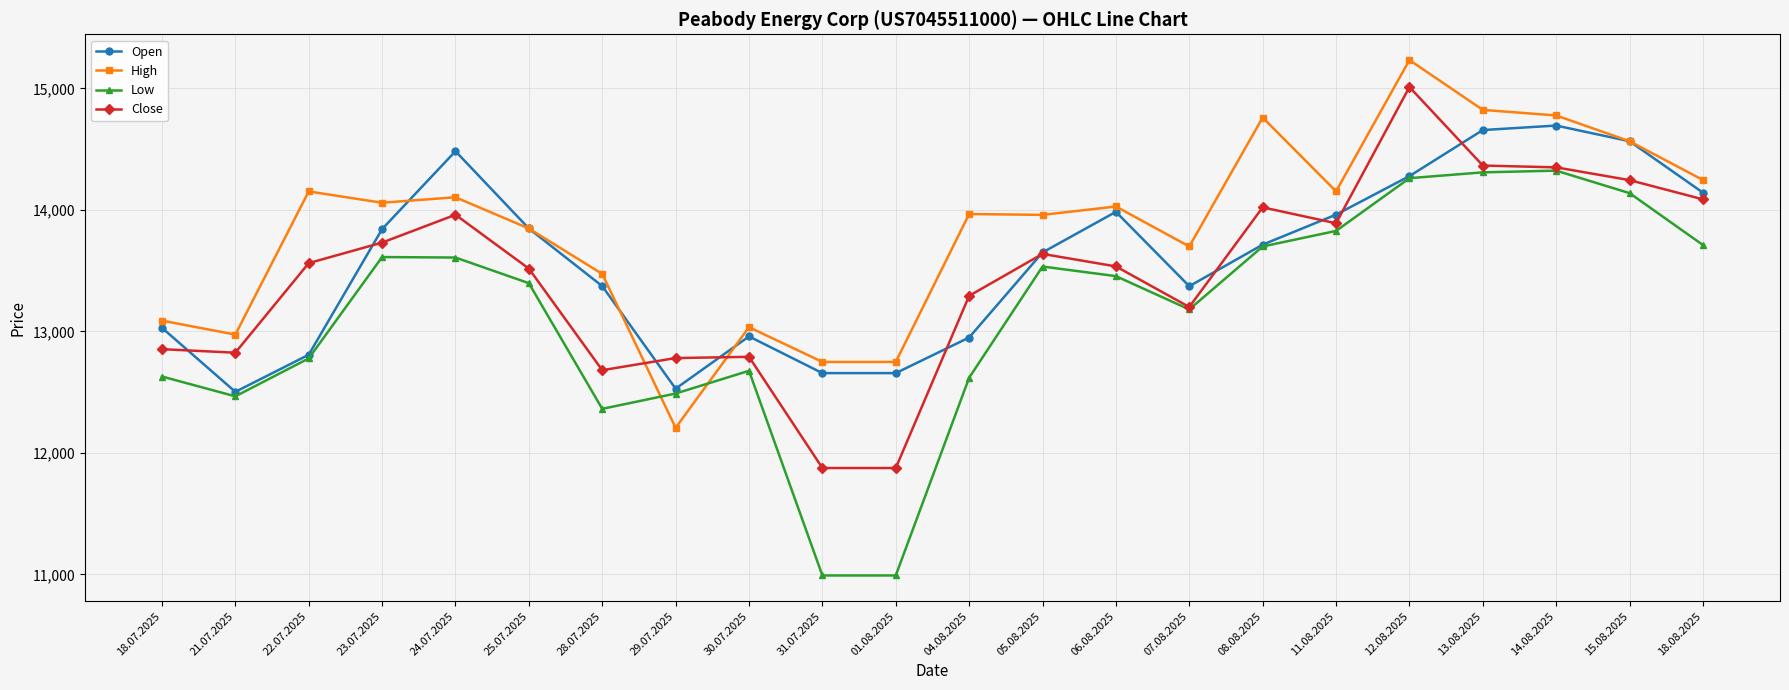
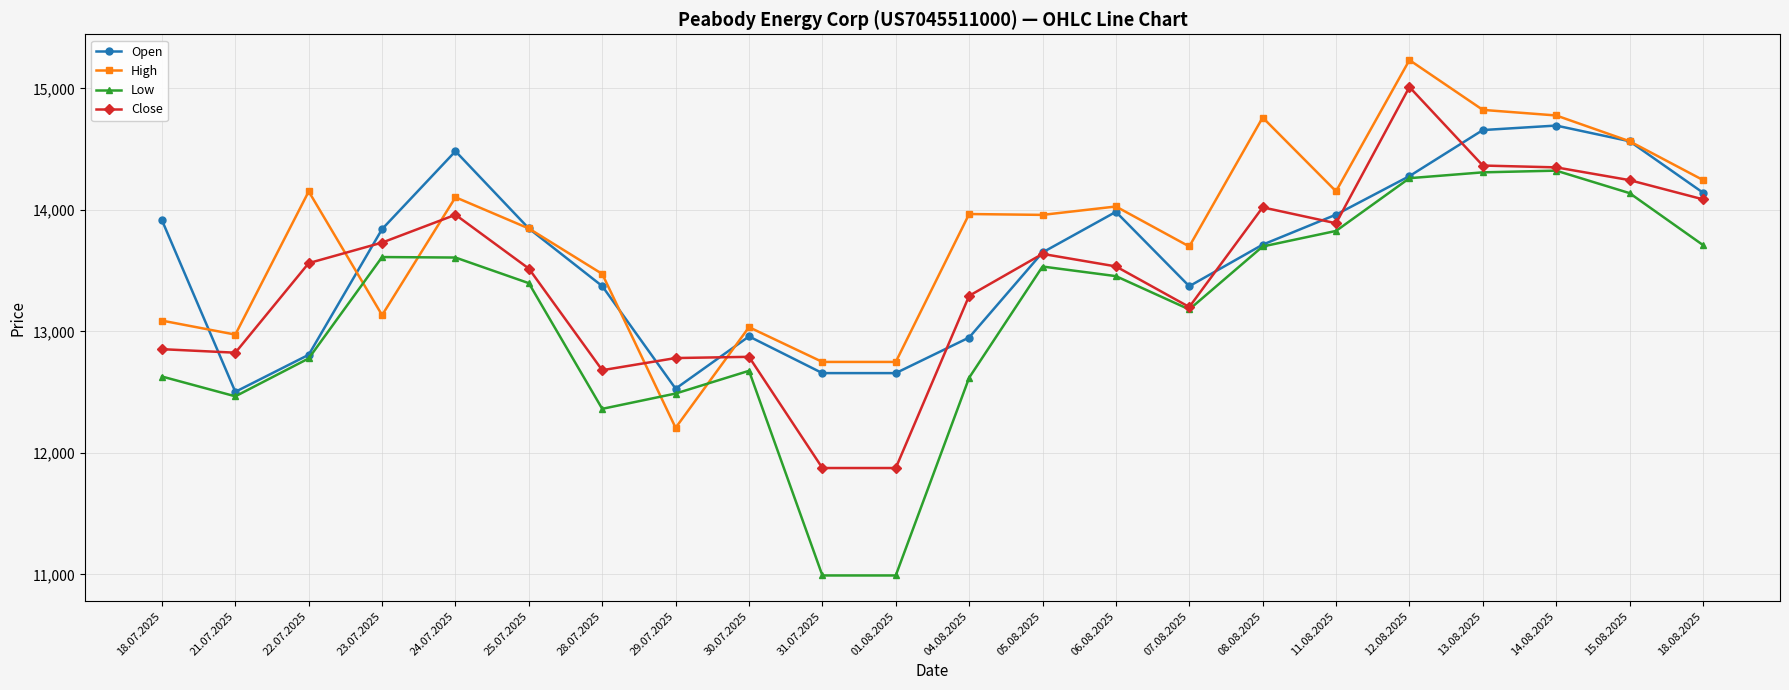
Open, 18.07.2025: 13,030 -> 13,920
High, 23.07.2025: 14,060 -> 13,130
